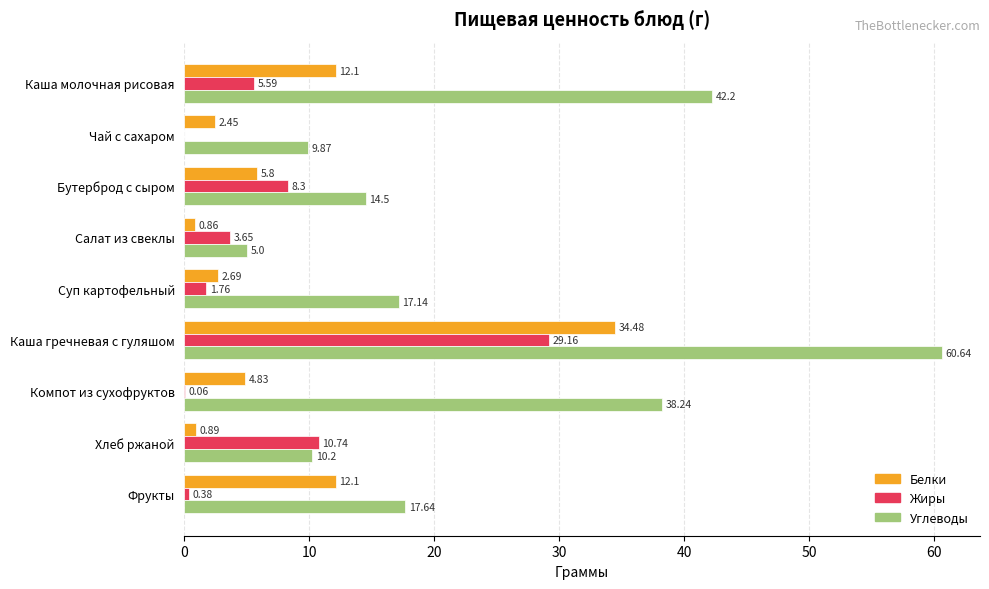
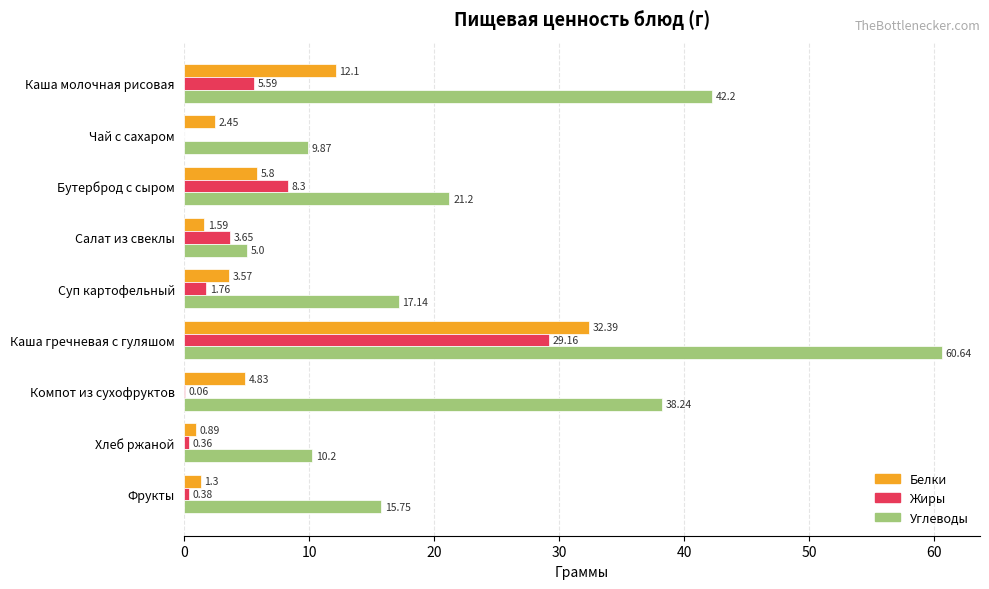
Углеводы, Бутерброд с сыром: 14.5 -> 21.2
Белки, Салат из свеклы: 0.86 -> 1.59
Белки, Суп картофельный: 2.69 -> 3.57
Белки, Каша гречневая с гуляшом: 34.48 -> 32.39
Жиры, Хлеб ржаной: 10.74 -> 0.36
Белки, Фрукты: 12.1 -> 1.3
Углеводы, Фрукты: 17.64 -> 15.75
